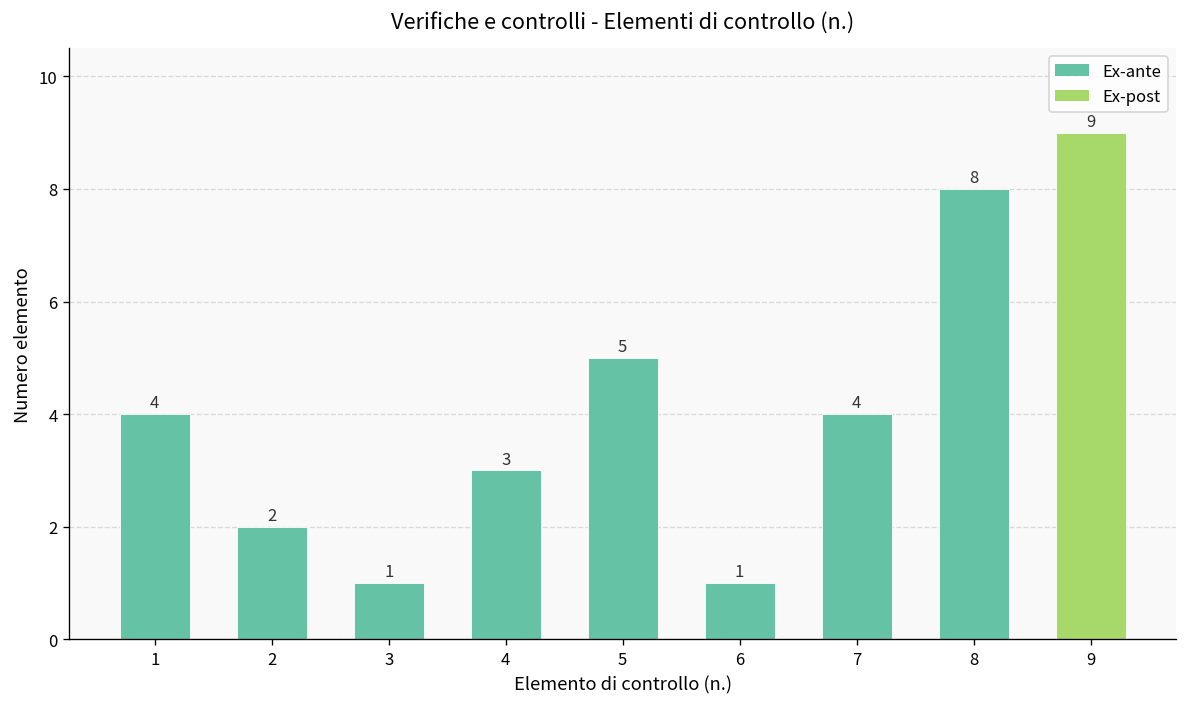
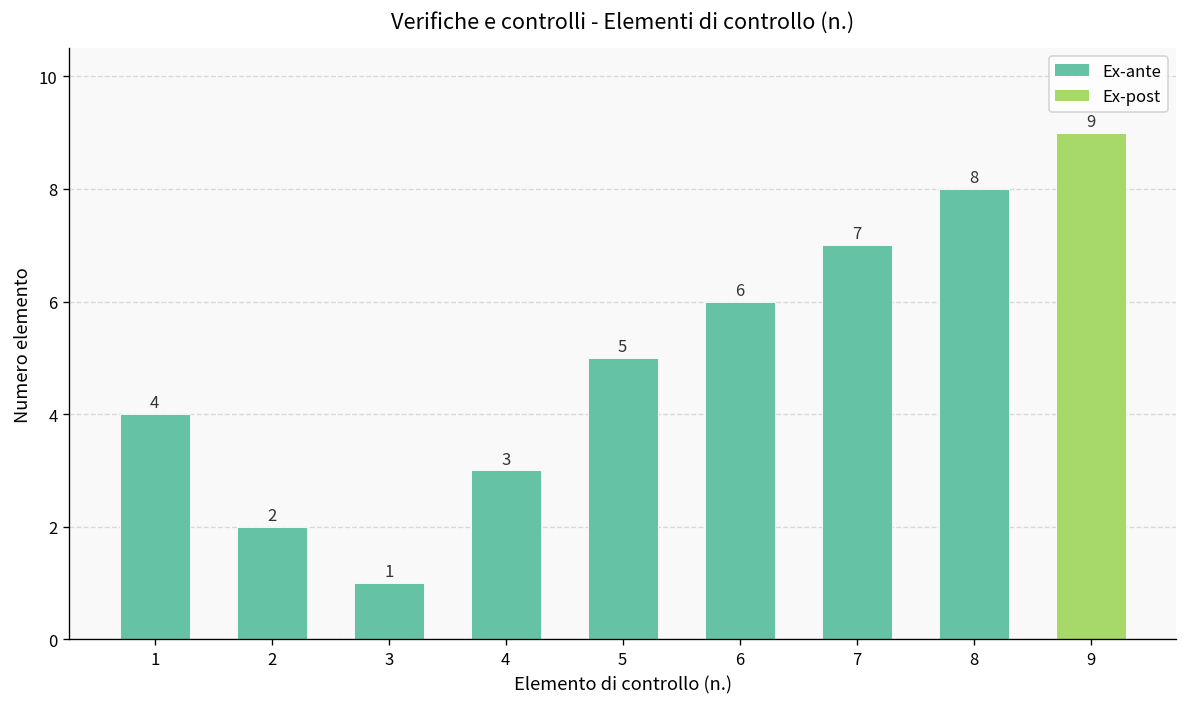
6: 1 -> 6
7: 4 -> 7
